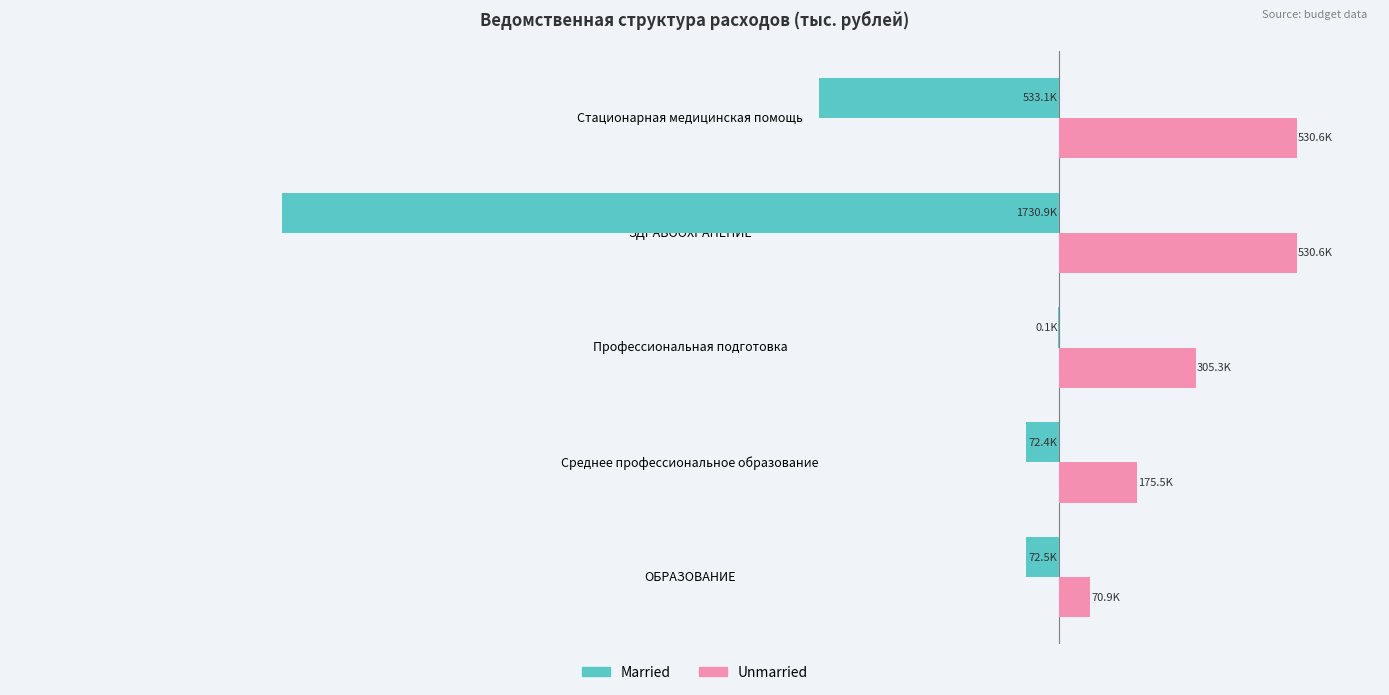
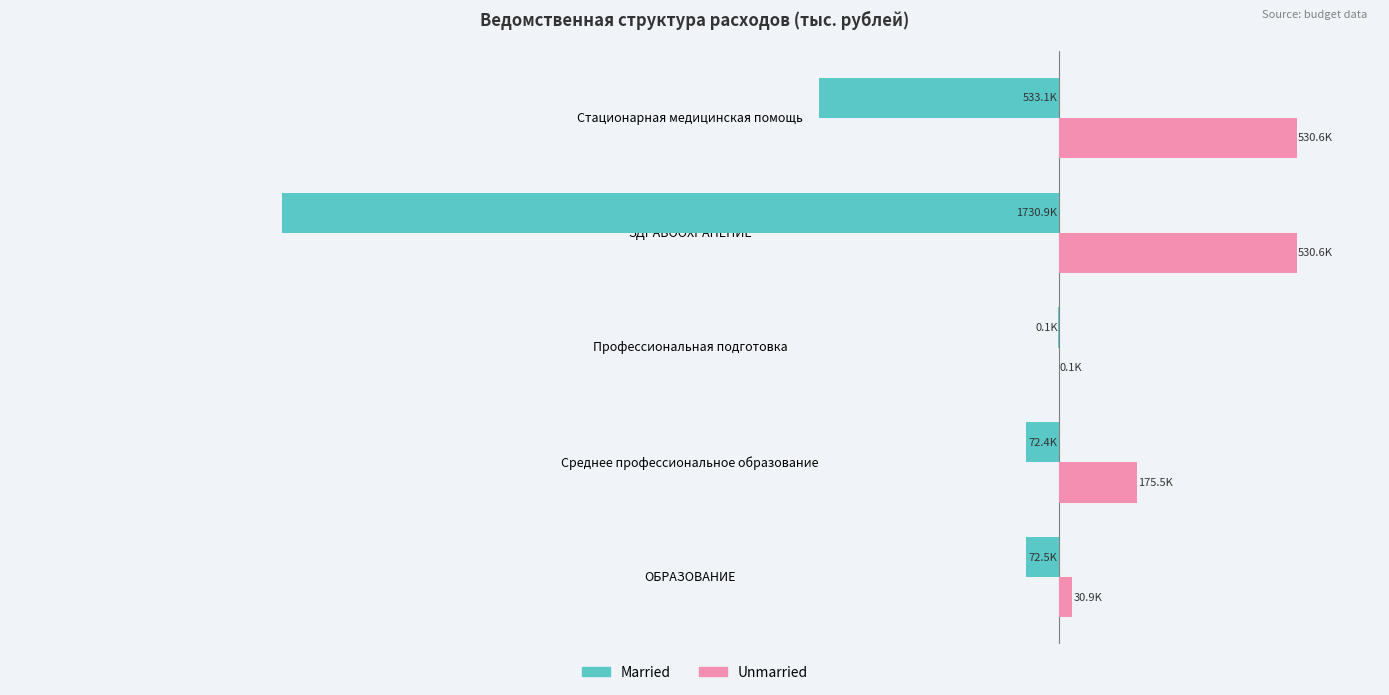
Unmarried, Профессиональная подготовка: 305.3K -> 0.1K
Unmarried, ОБРАЗОВАНИЕ: 70.9K -> 30.9K
